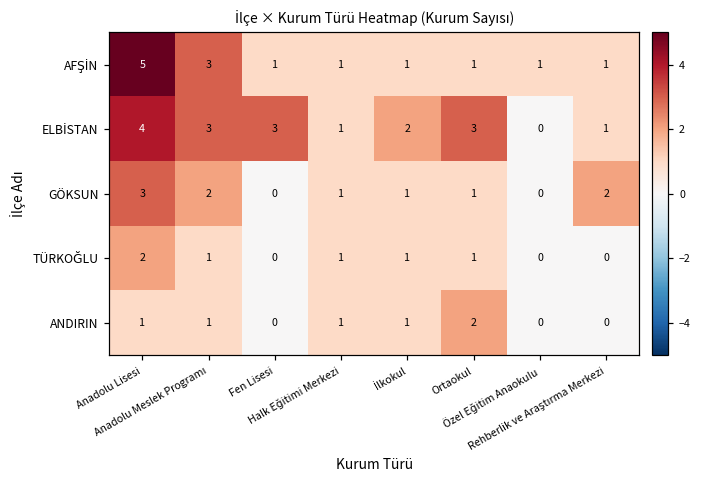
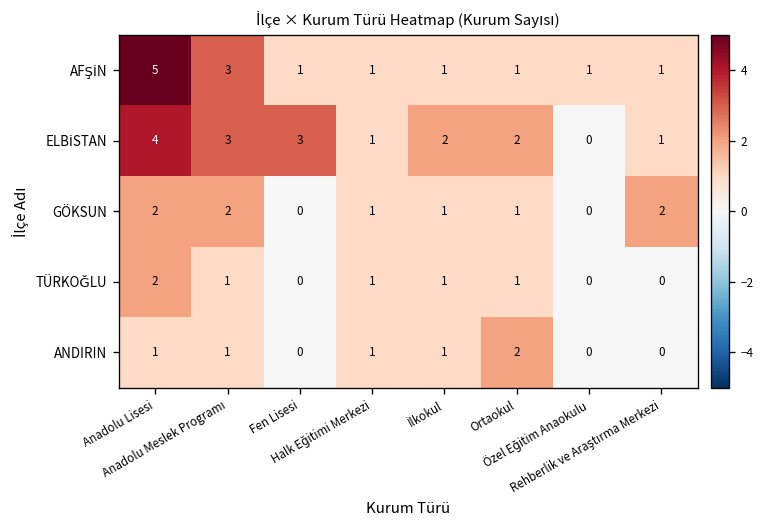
ELBİSTAN, Ortaokul: 3 -> 2
GÖKSUN, Anadolu Lisesi: 3 -> 2
